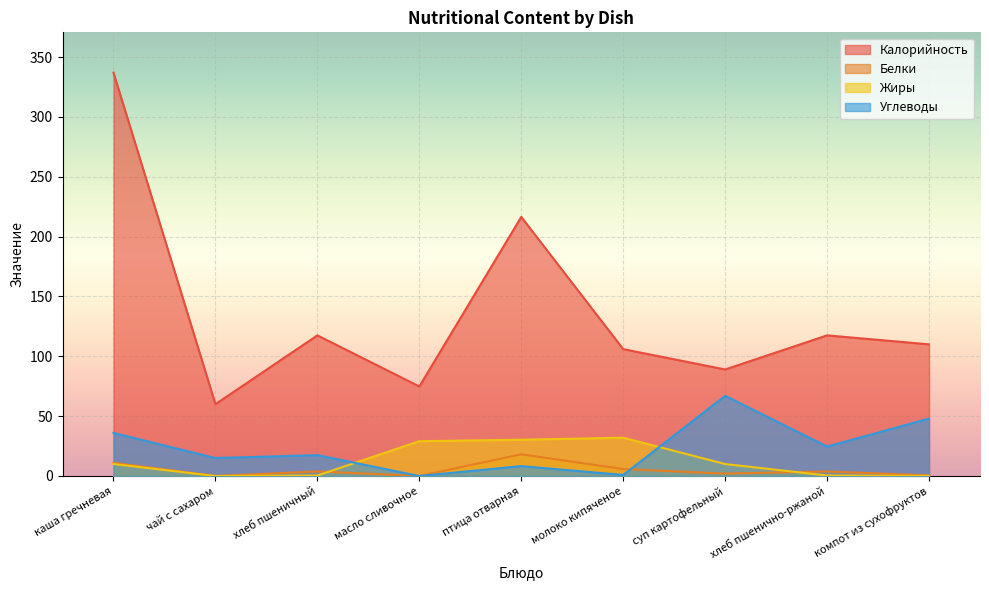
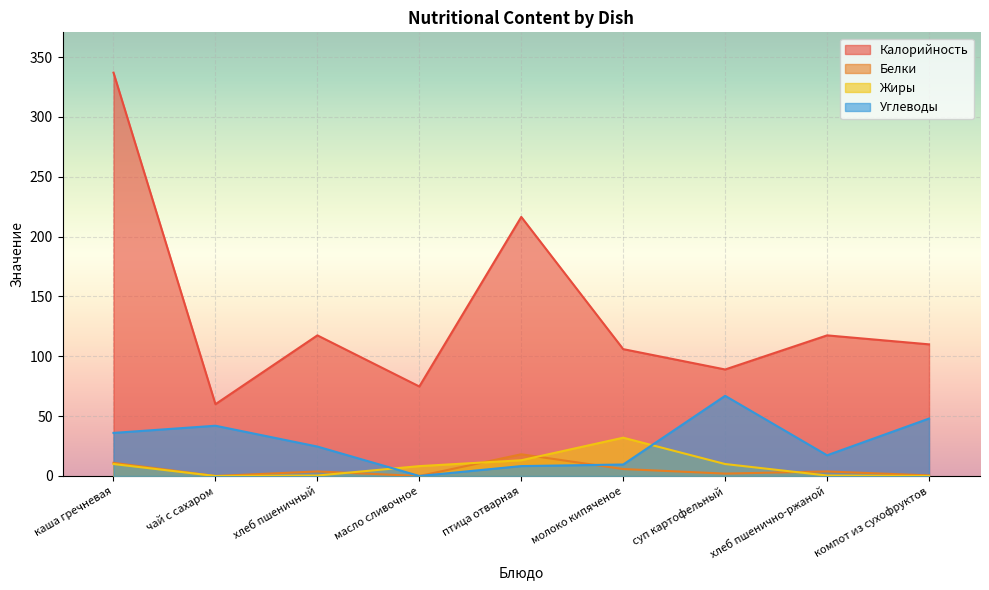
Углеводы, чай с сахаром: 15 -> 42
Углеводы, хлеб пшеничный: 17 -> 25
Жиры, масло сливочное: 29 -> 8
Жиры, птица отварная: 30 -> 13
Углеводы, молоко кипяченое: 1 -> 10
Углеводы, хлеб пшенично-ржаной: 25 -> 17
